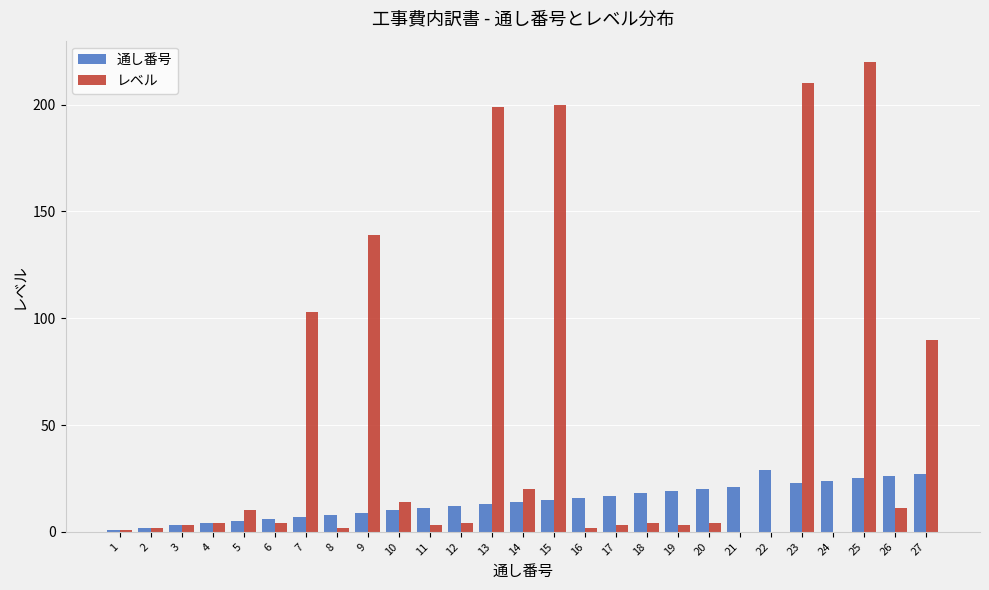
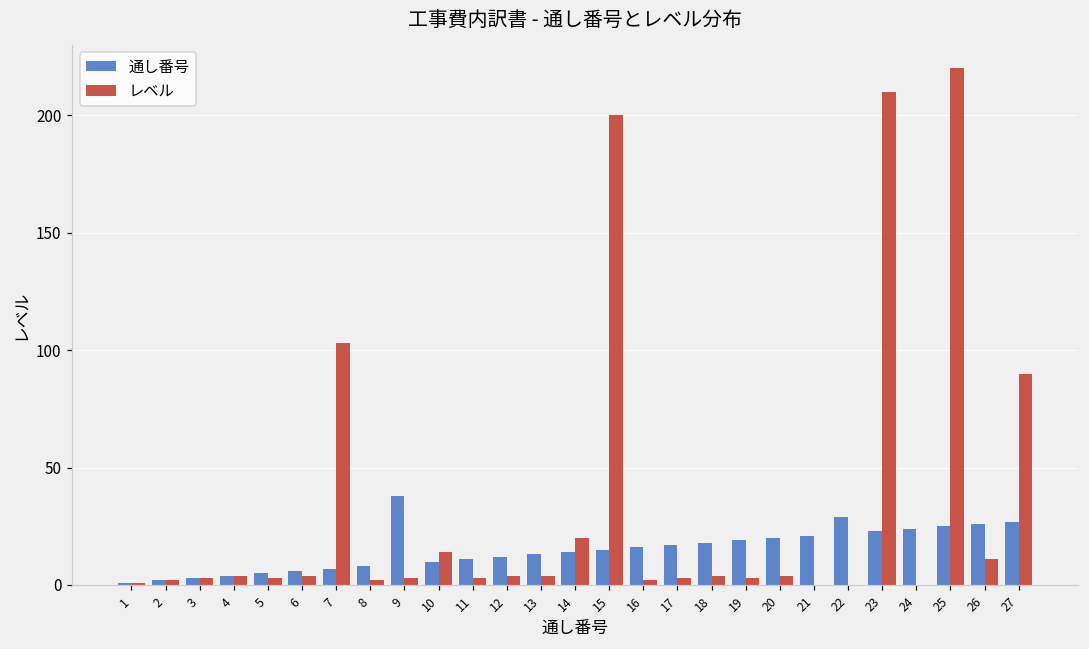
レベル, 5: 10 -> 3
通し番号, 9: 9 -> 38
レベル, 9: 139 -> 3
レベル, 13: 199 -> 4
